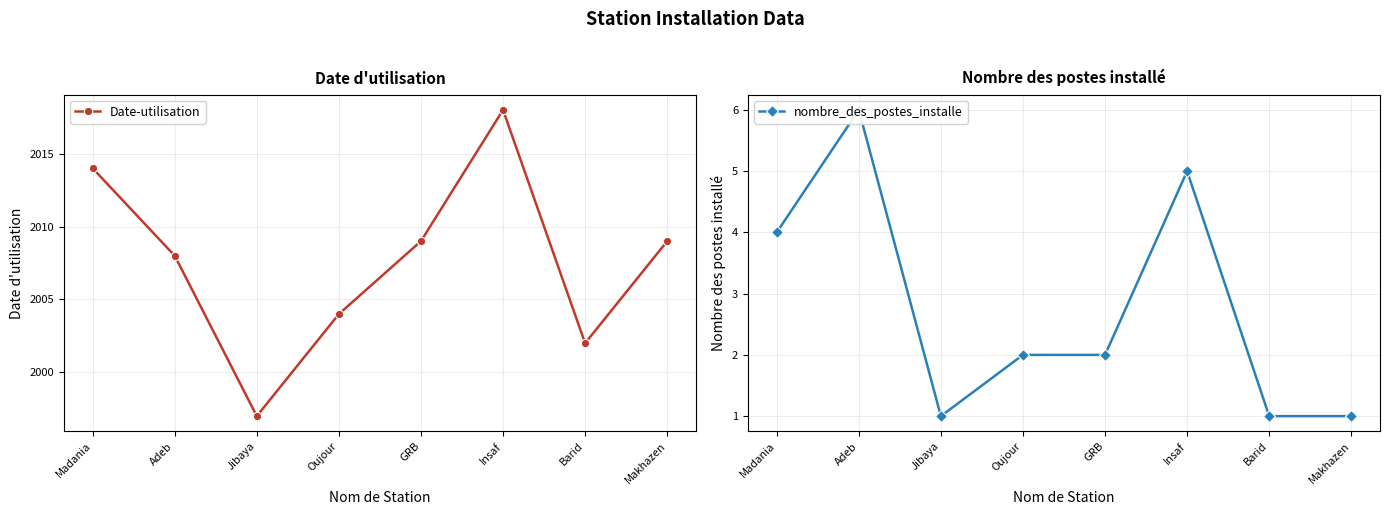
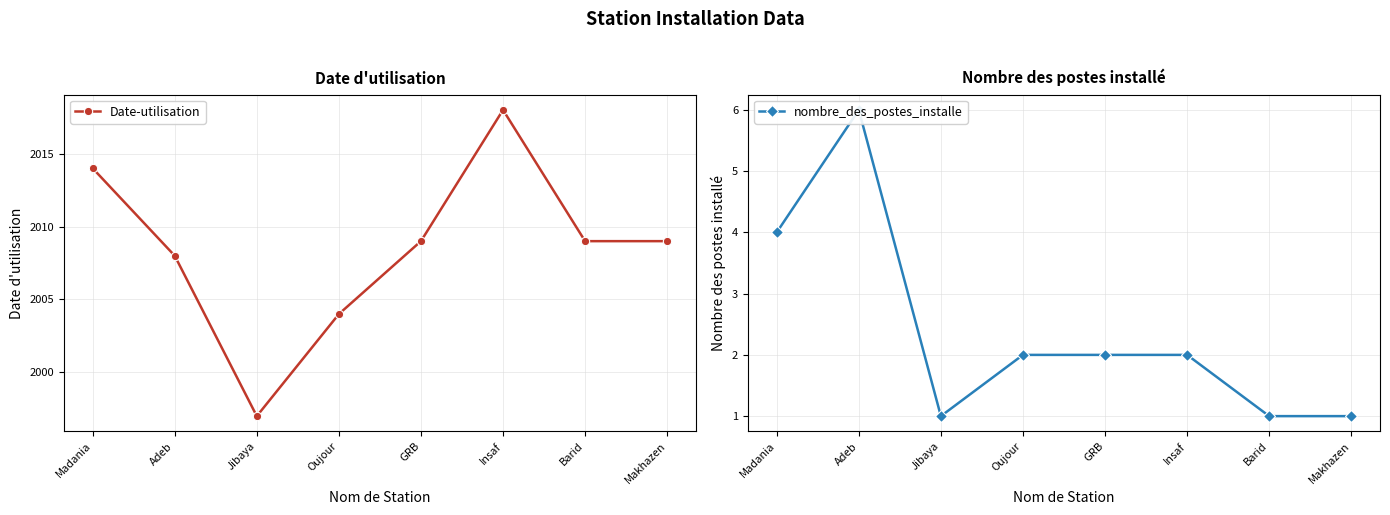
Date d'utilisation, Barid: 2002 -> 2009
Nombre des postes installé, Insaf: 5 -> 2
